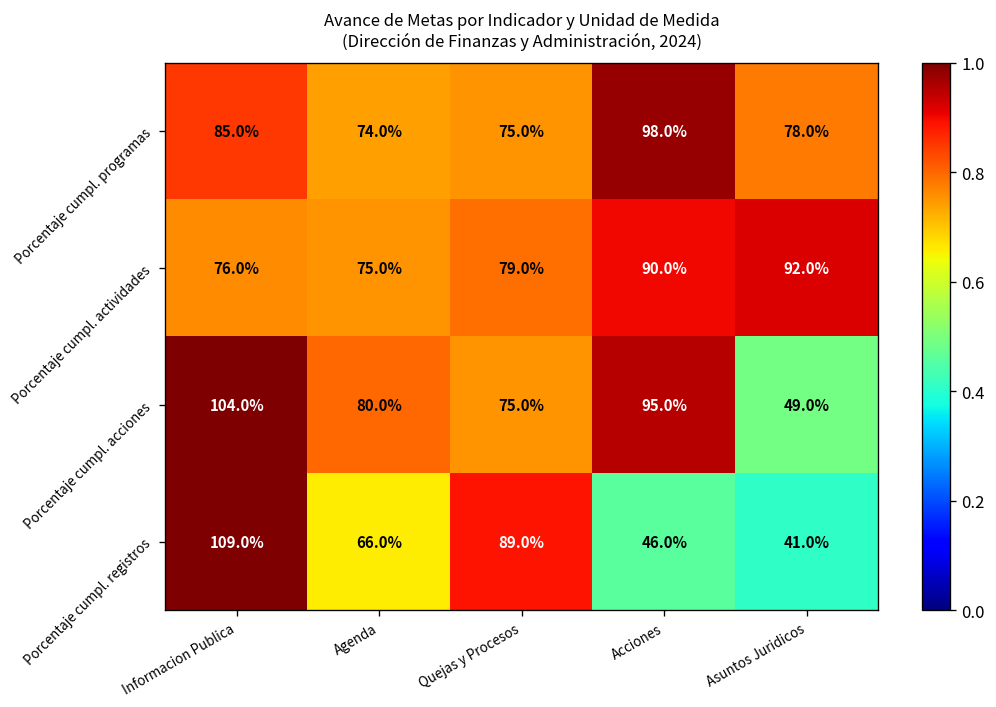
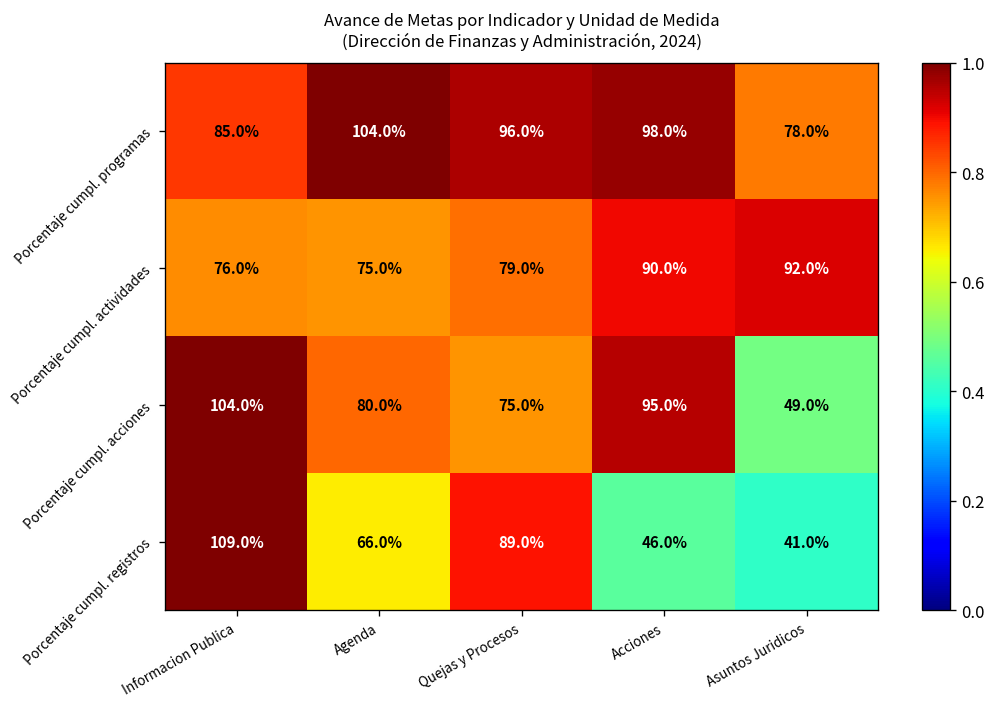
Porcentaje cumpl. programas, Agenda: 74.0% -> 104.0%
Porcentaje cumpl. programas, Quejas y Procesos: 75.0% -> 96.0%
